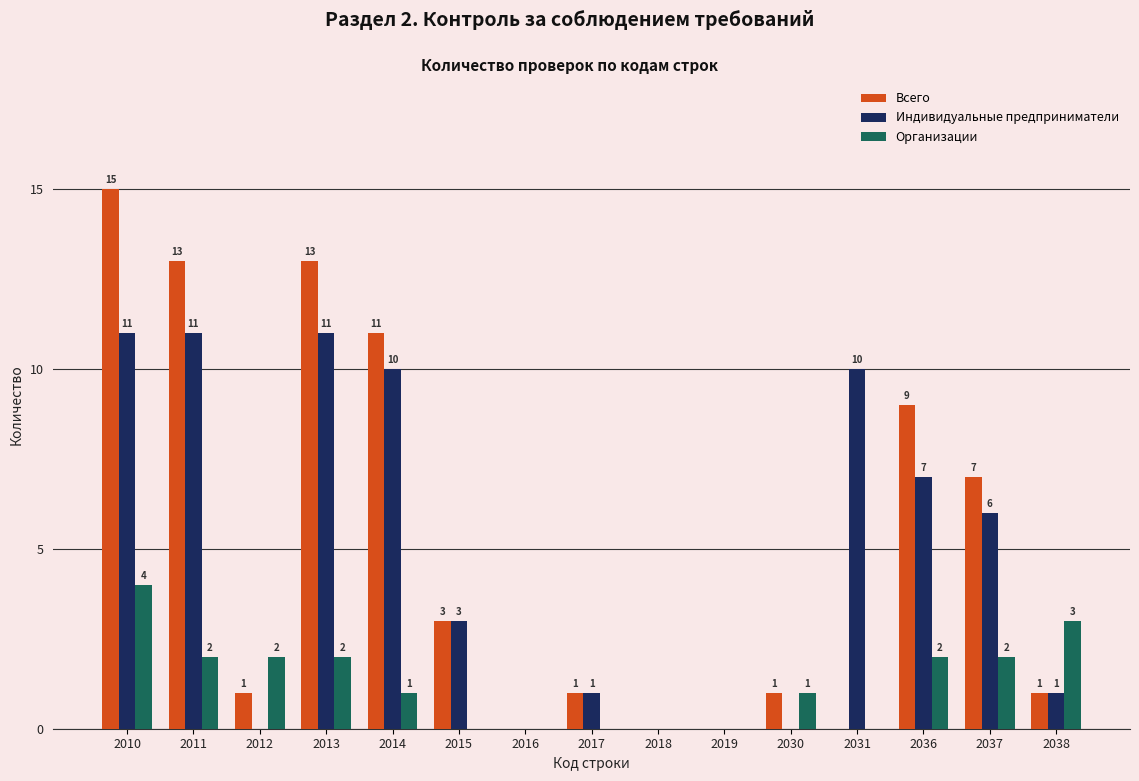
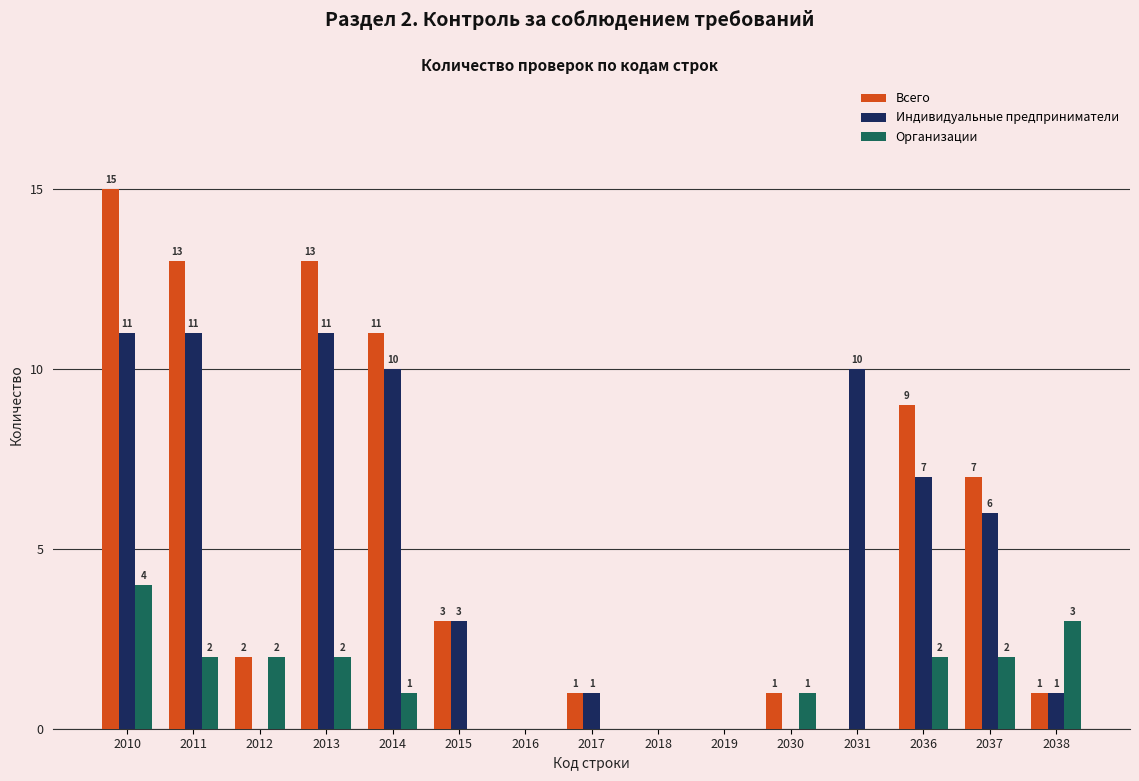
Всего, 2012: 1 -> 2
